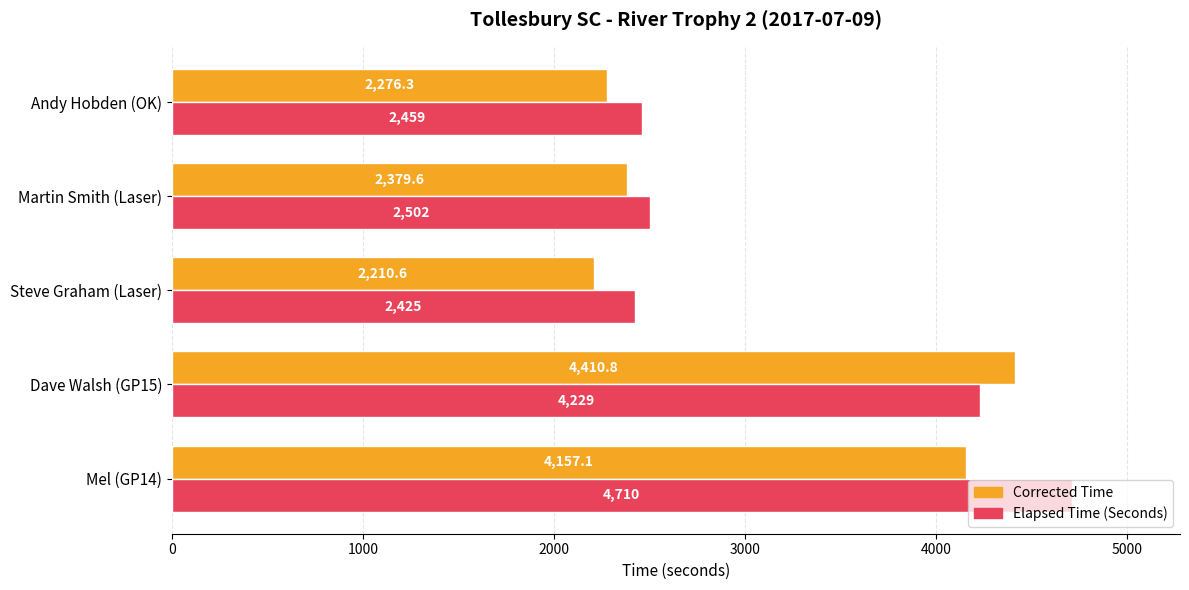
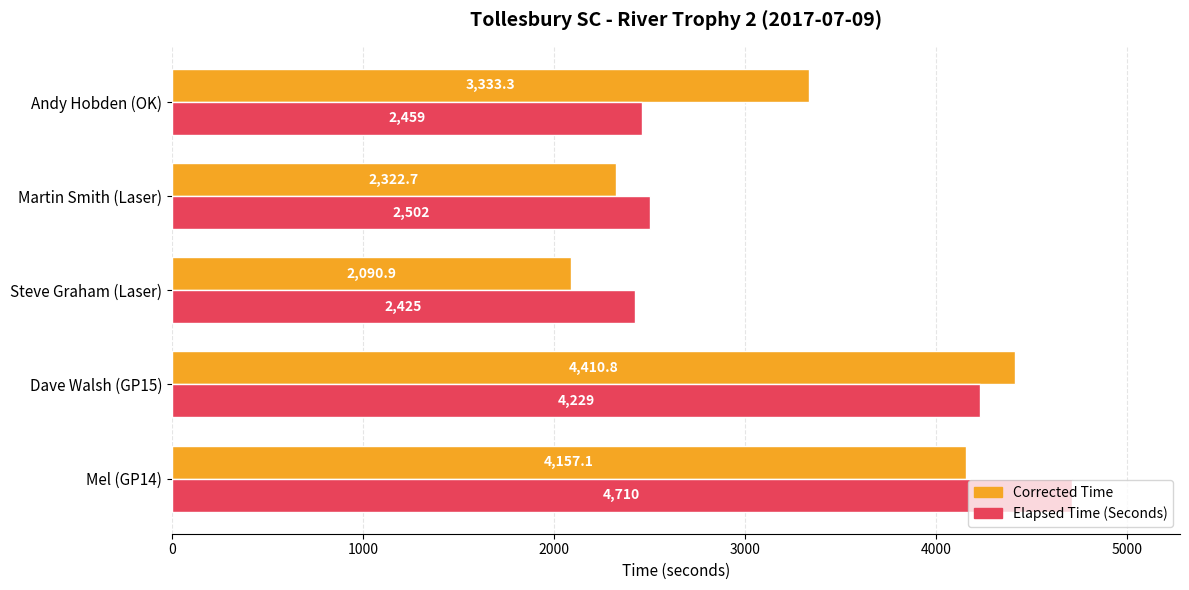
Corrected Time, Andy Hobden (OK): 2,276.3 -> 3,333.3
Corrected Time, Martin Smith (Laser): 2,379.6 -> 2,322.7
Corrected Time, Steve Graham (Laser): 2,210.6 -> 2,090.9
